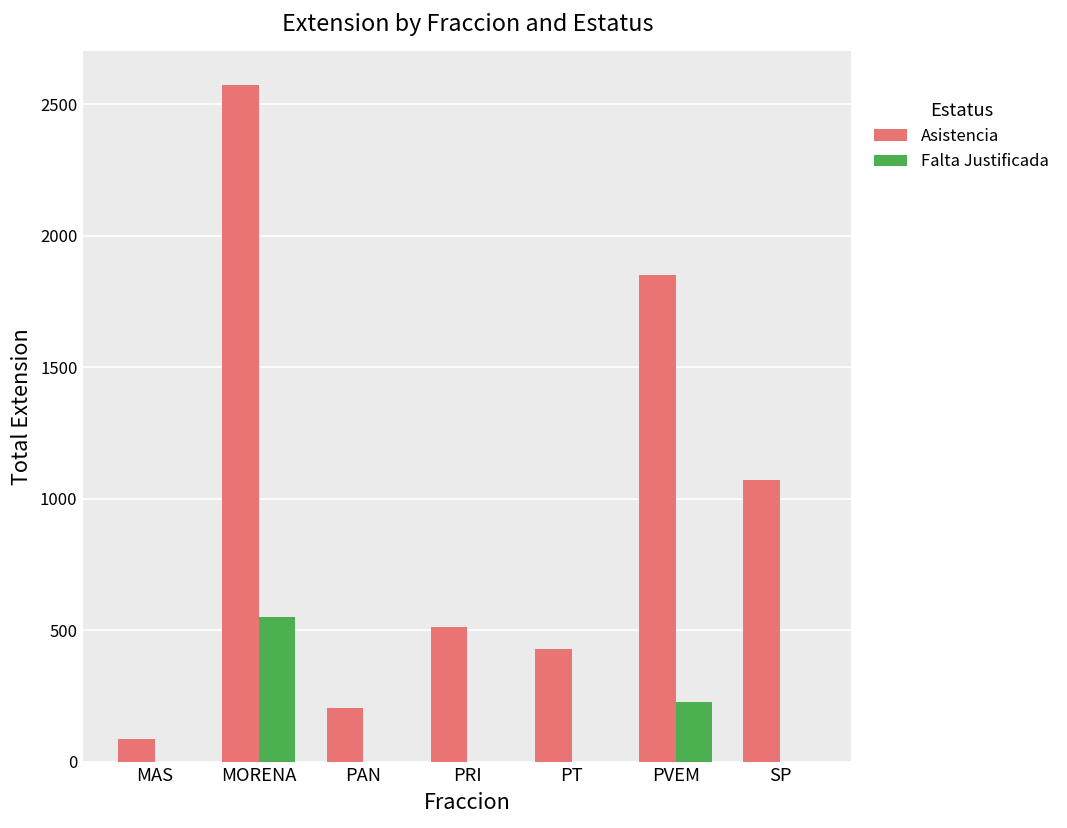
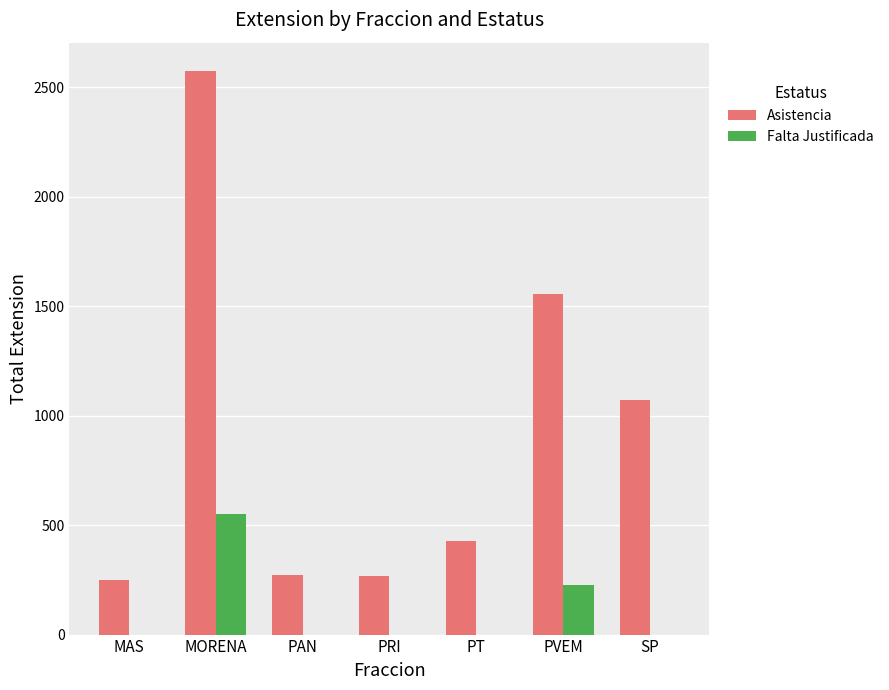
Asistencia, MAS: 90 -> 250
Asistencia, PAN: 210 -> 270
Asistencia, PRI: 510 -> 270
Asistencia, PVEM: 1850 -> 1560
